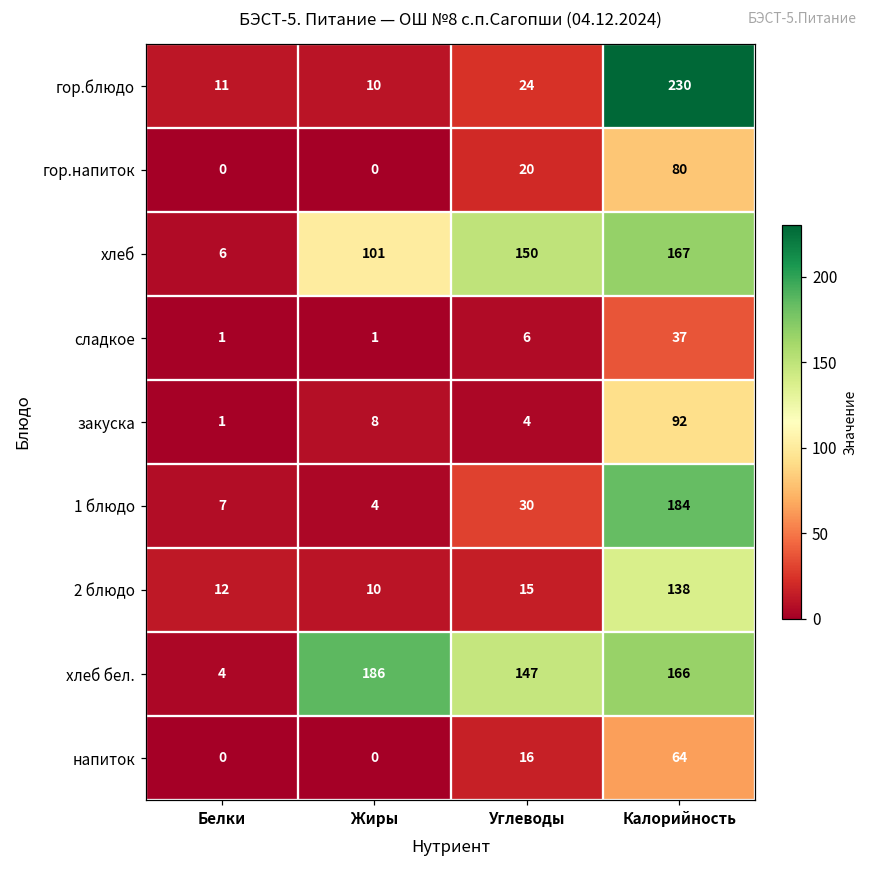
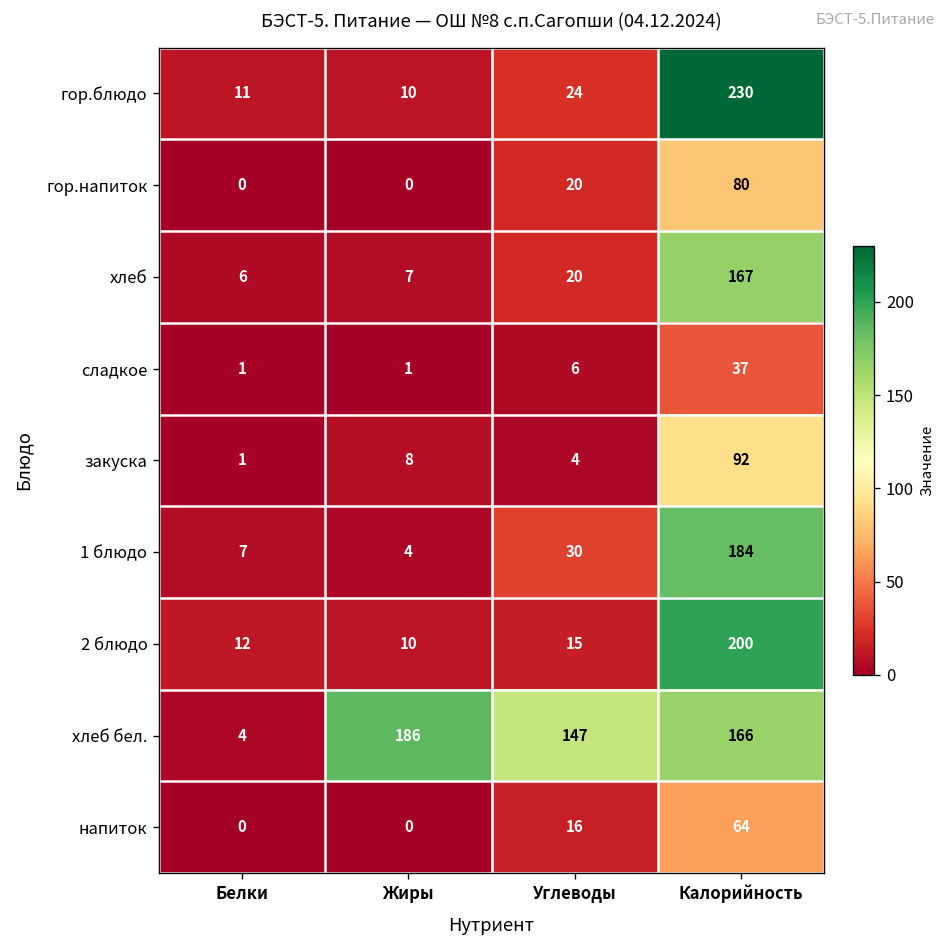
хлеб, Жиры: 101 -> 7
хлеб, Углеводы: 150 -> 20
2 блюдо, Калорийность: 138 -> 200
